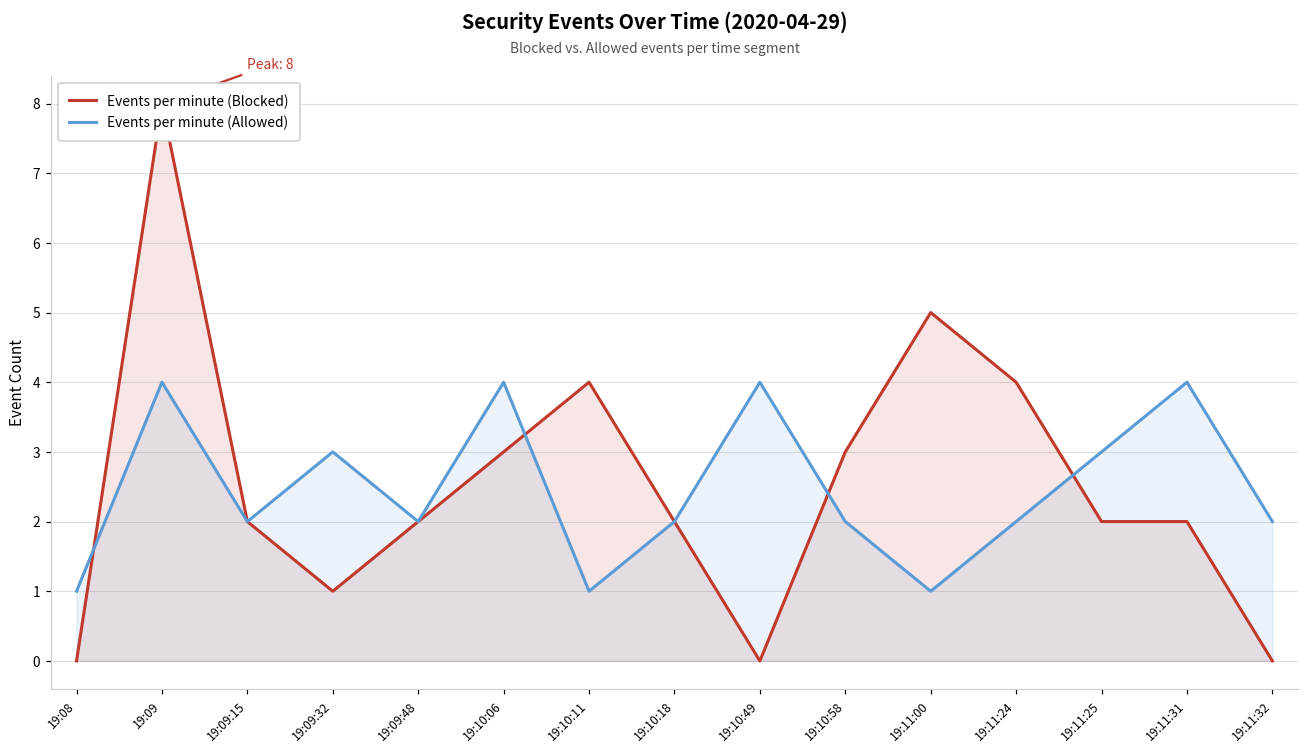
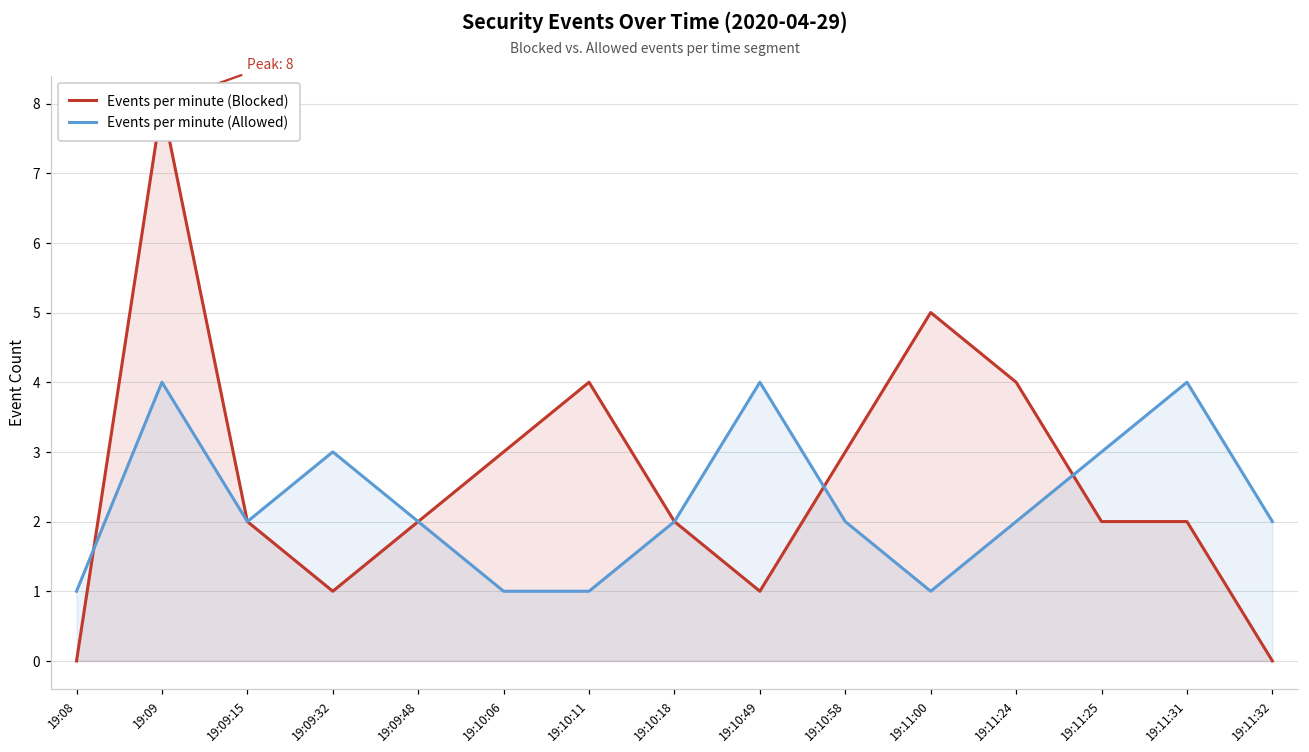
Events per minute (Allowed), 19:10:06: 4 -> 1
Events per minute (Blocked), 19:10:49: 0 -> 1
